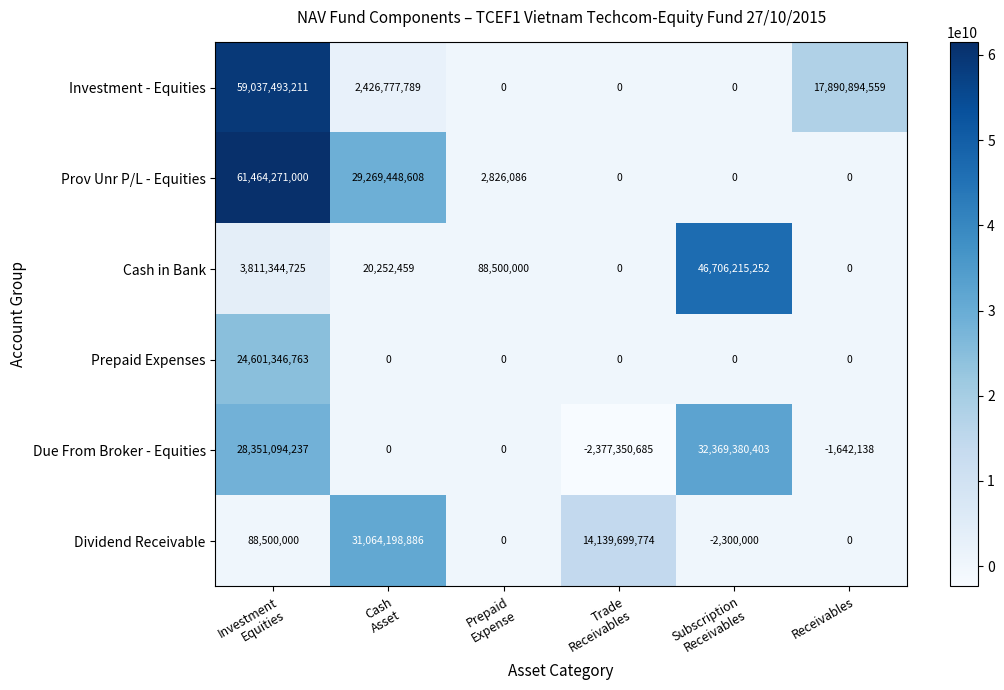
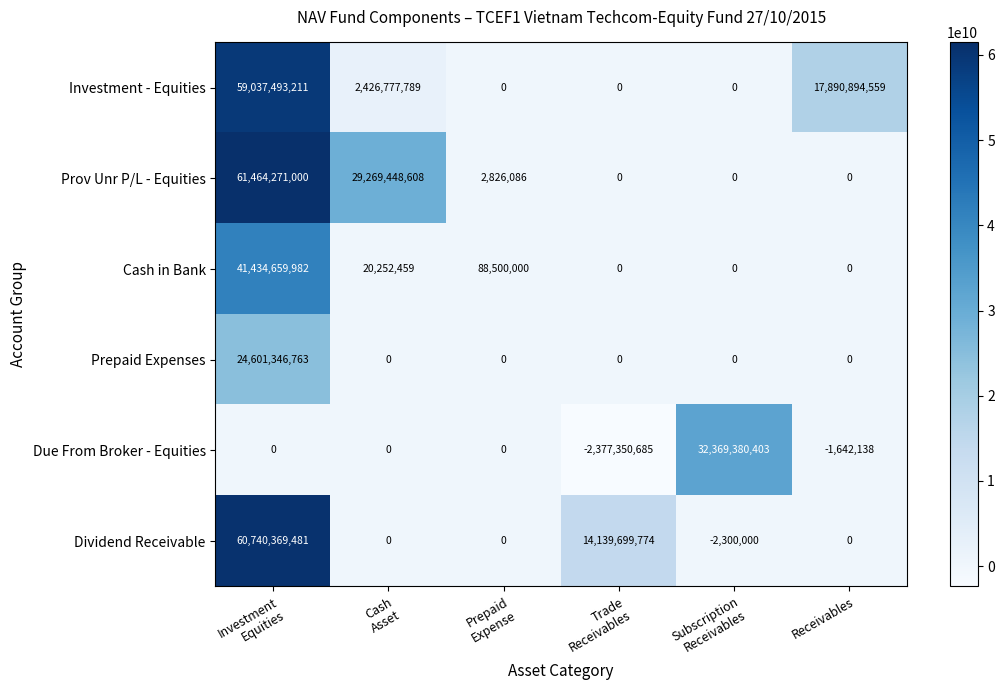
Cash in Bank, Investment Equities: 3,811,344,725 -> 41,434,659,982
Cash in Bank, Subscription Receivables: 46,706,215,252 -> 0
Due From Broker - Equities, Investment Equities: 28,351,094,237 -> 0
Dividend Receivable, Investment Equities: 88,500,000 -> 60,740,369,481
Dividend Receivable, Cash Asset: 31,064,198,886 -> 0
